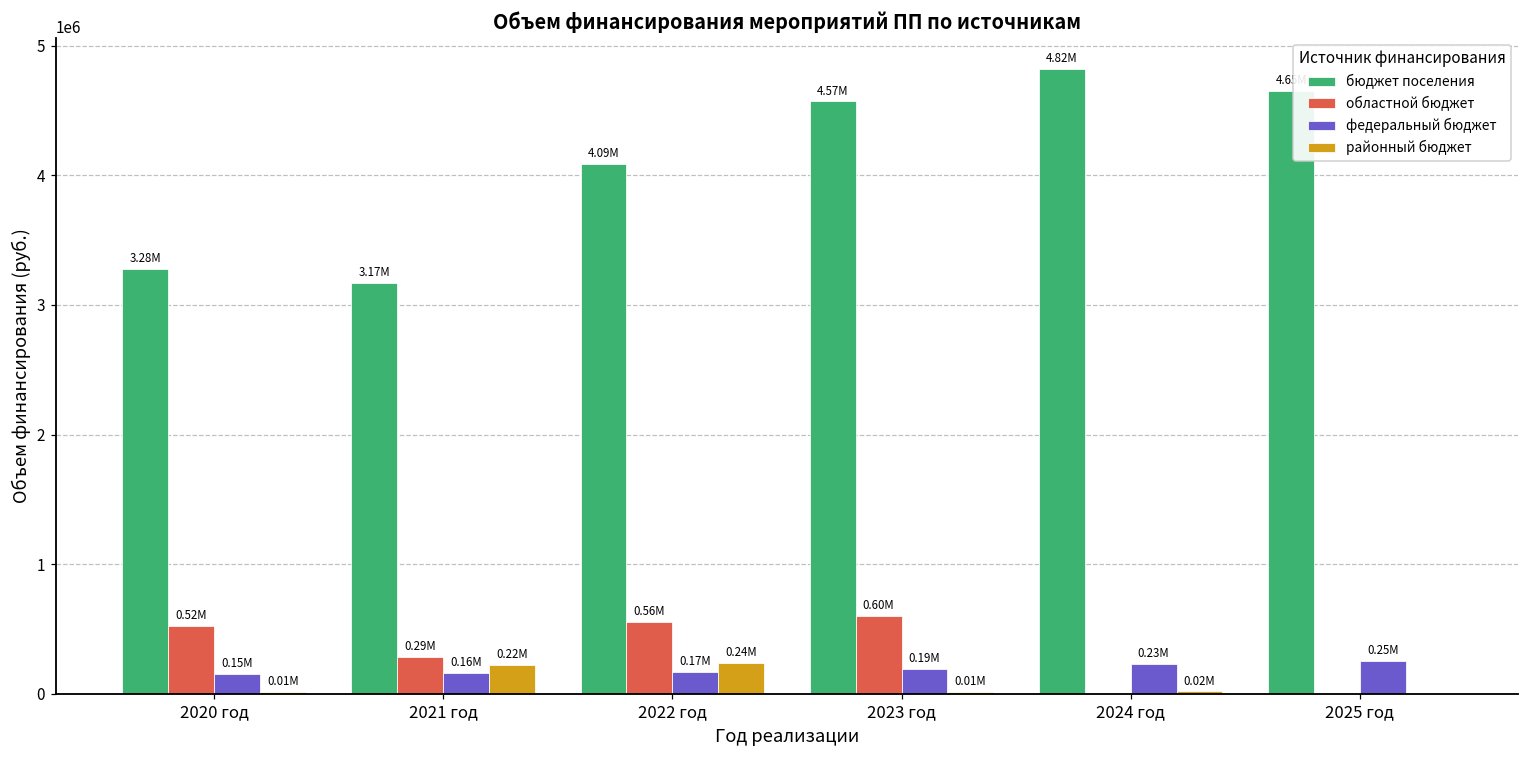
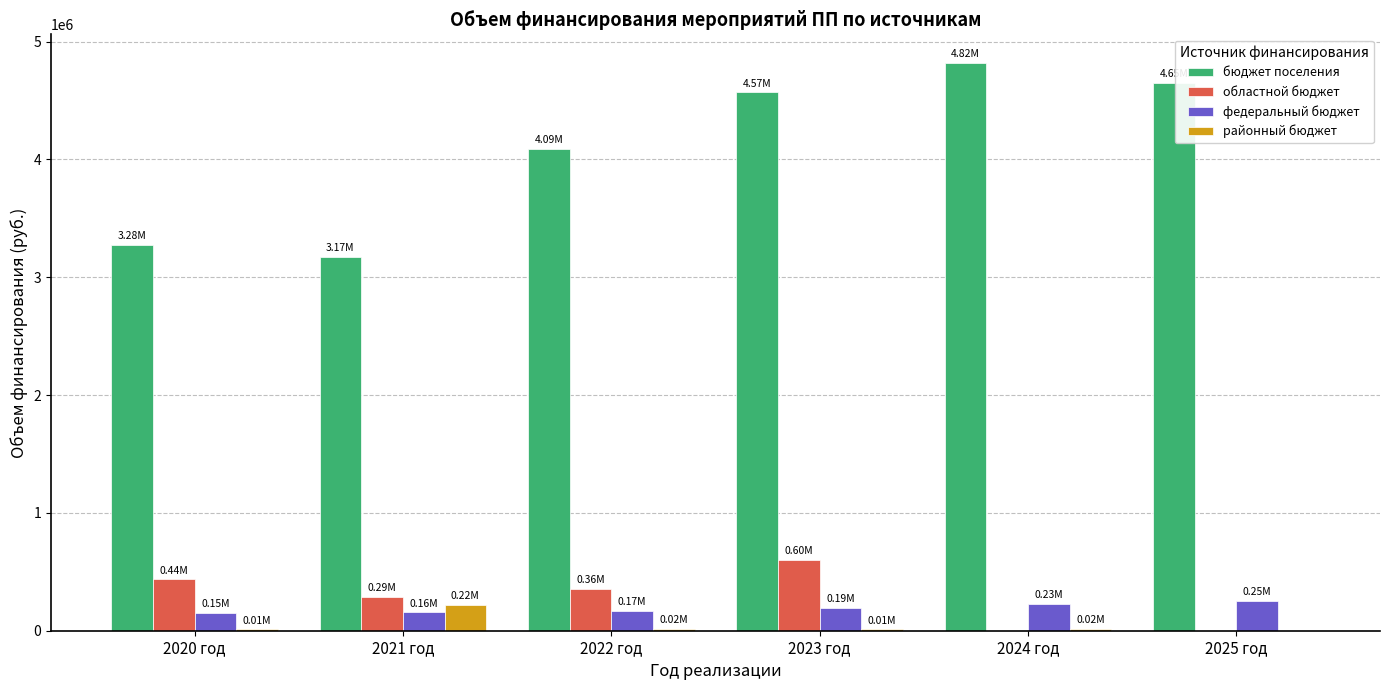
областной бюджет, 2020 год: 0.52М -> 0.44М
областной бюджет, 2022 год: 0.56М -> 0.36М
районный бюджет, 2022 год: 0.24М -> 0.02М
